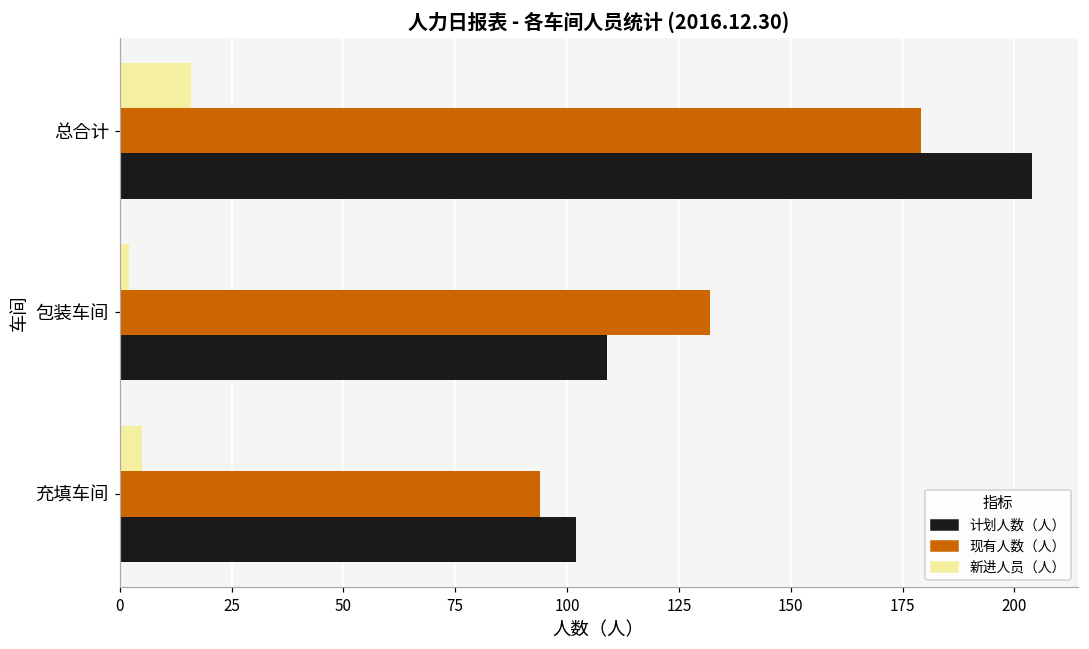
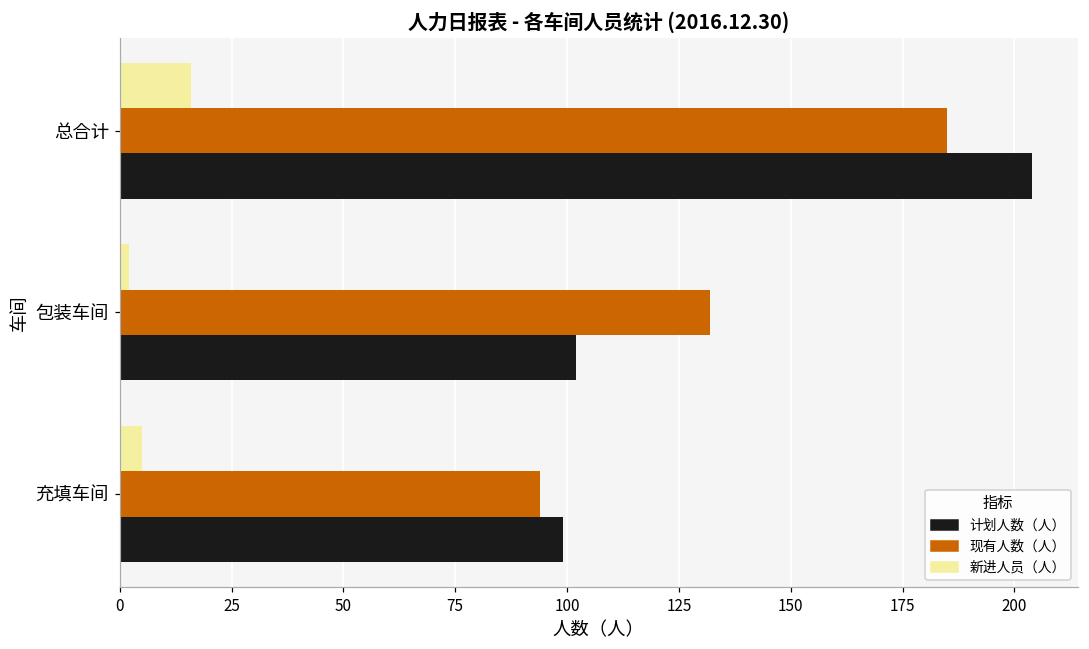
现有人数（人）, 总合计: 179 -> 185
计划人数（人）, 包装车间: 109 -> 102
计划人数（人）, 充填车间: 102 -> 99
